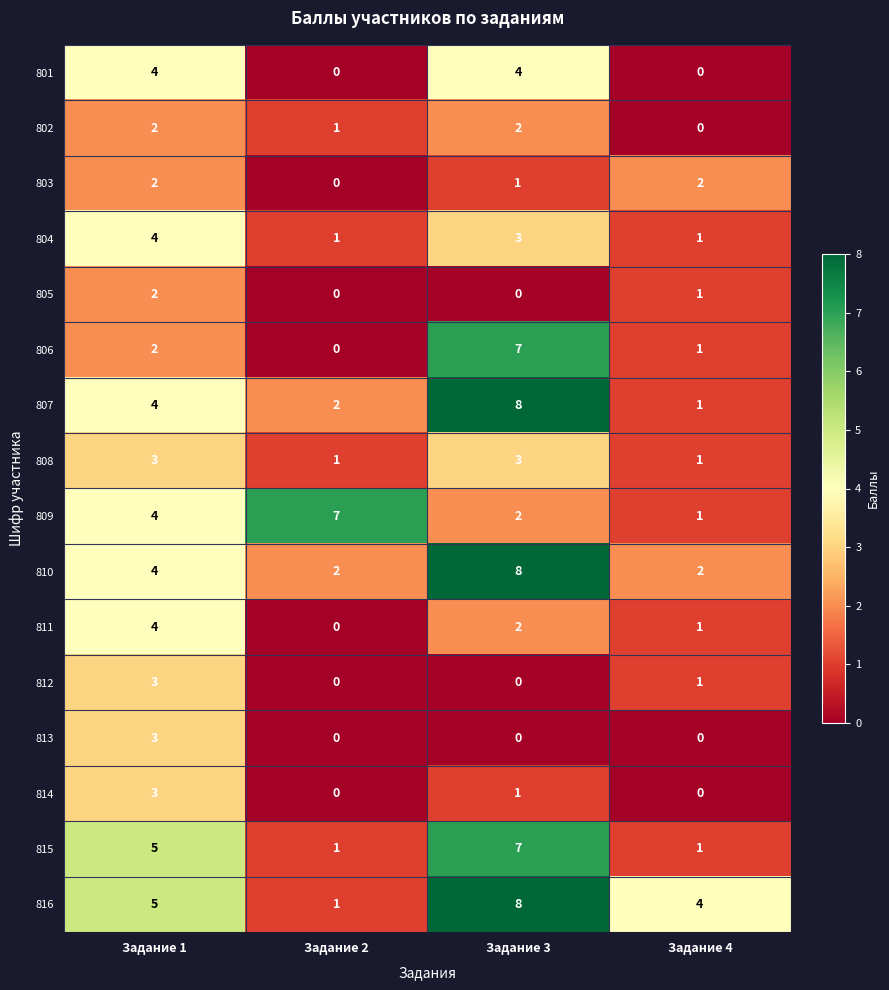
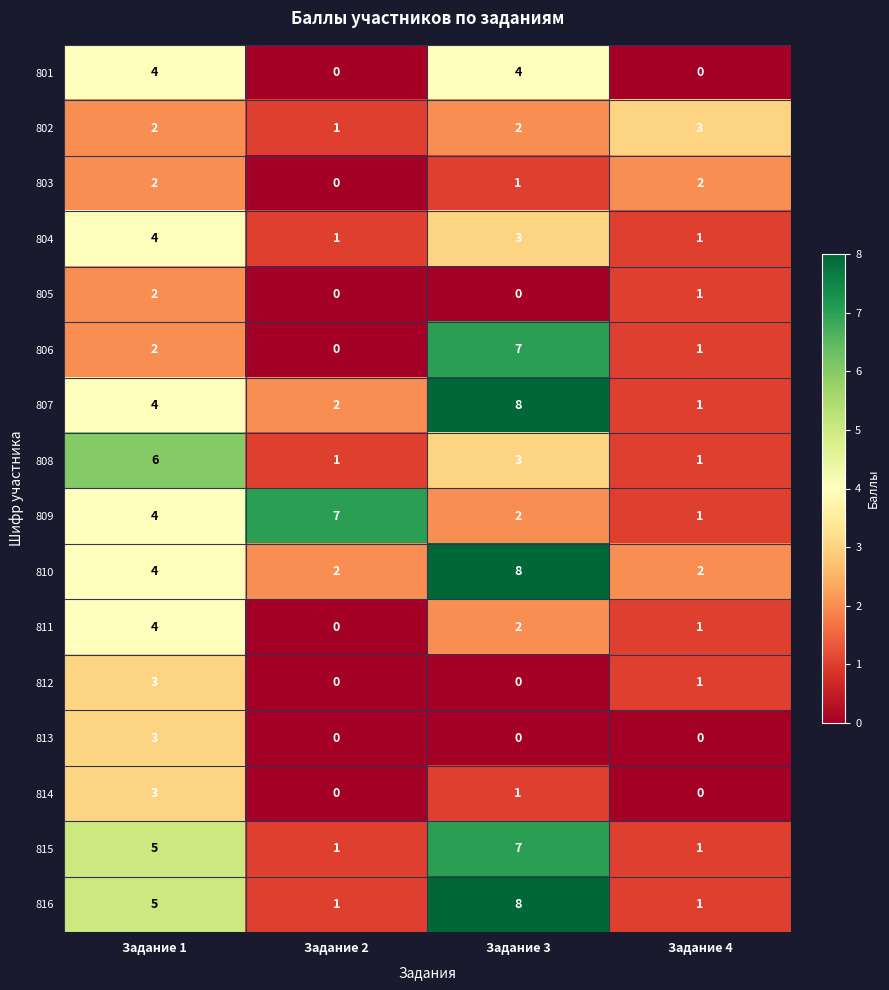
802, Задание 4: 0 -> 3
808, Задание 1: 3 -> 6
816, Задание 4: 4 -> 1
